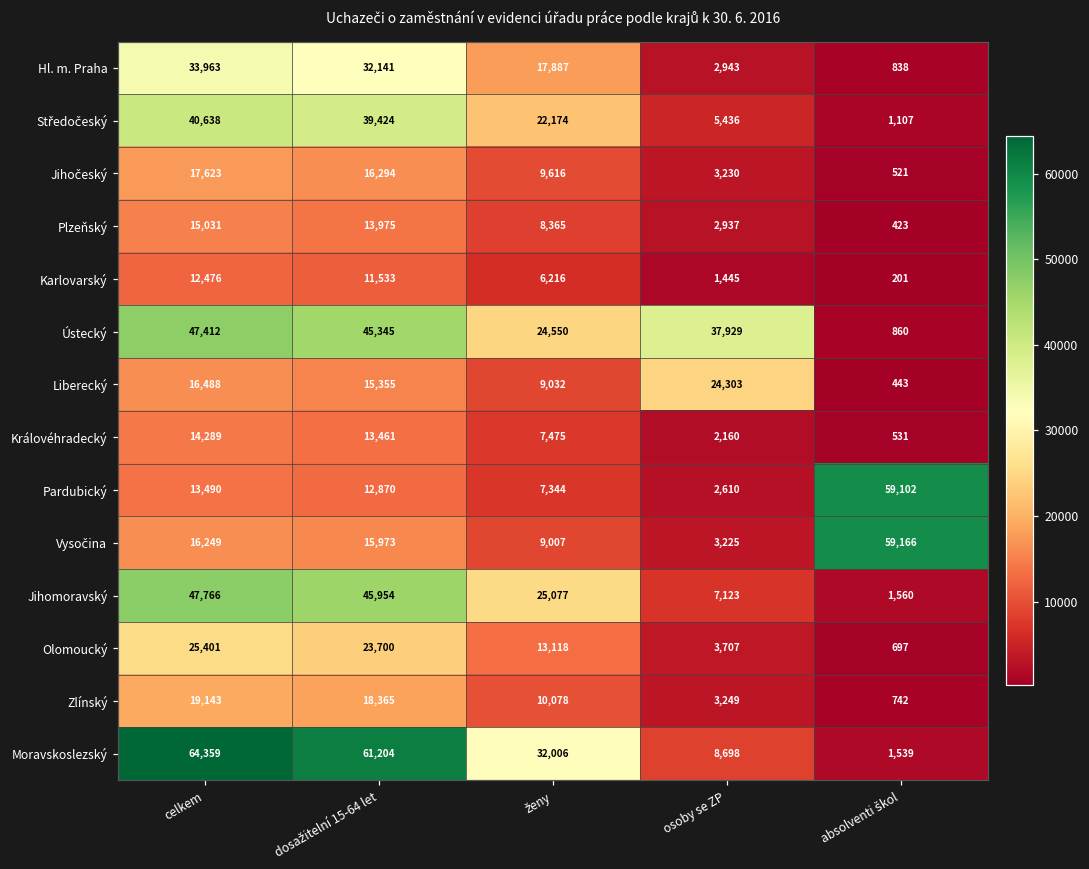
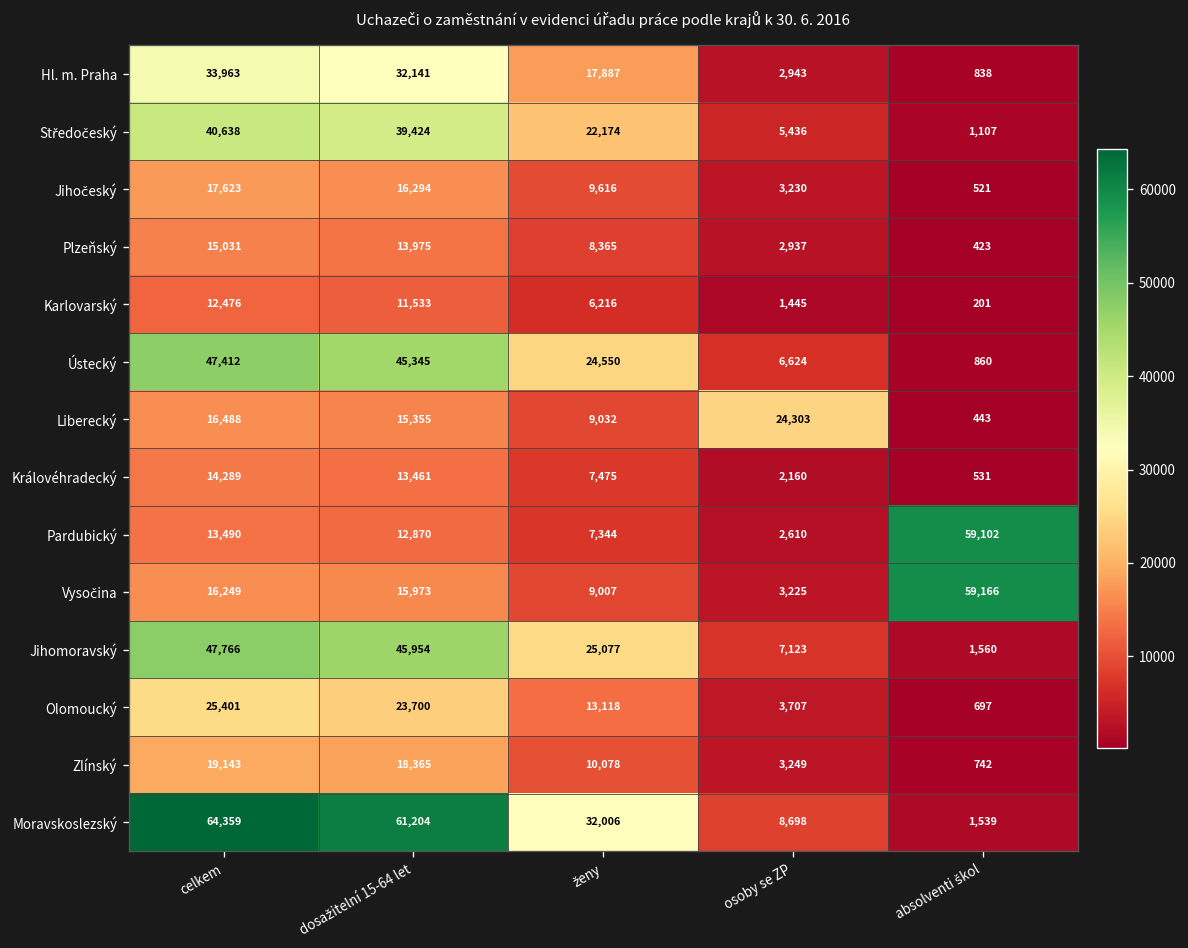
Ústecký, osoby se ZP: 37,929 -> 6,624
